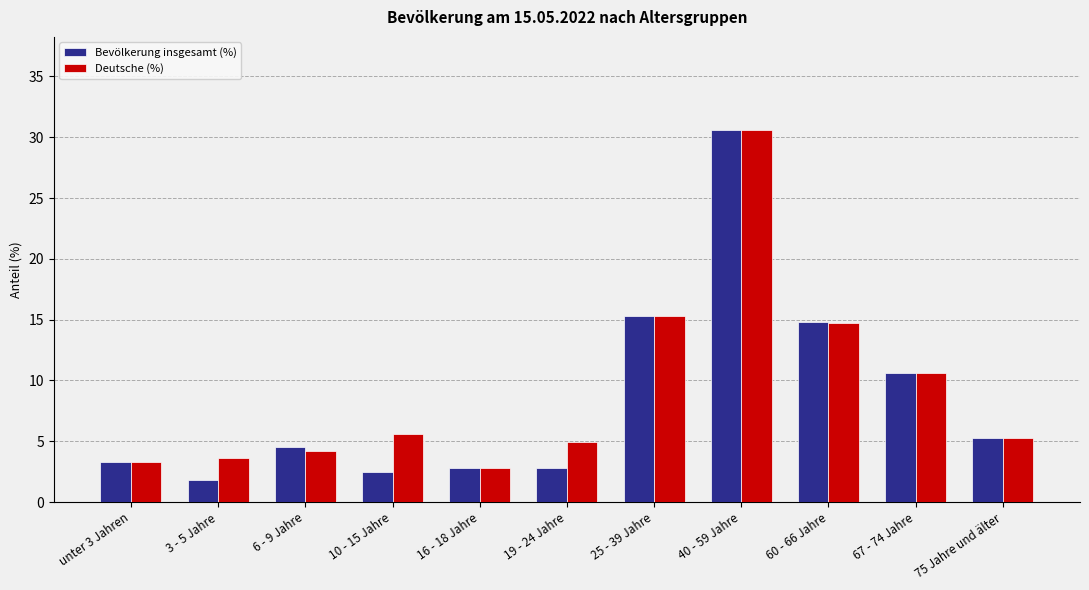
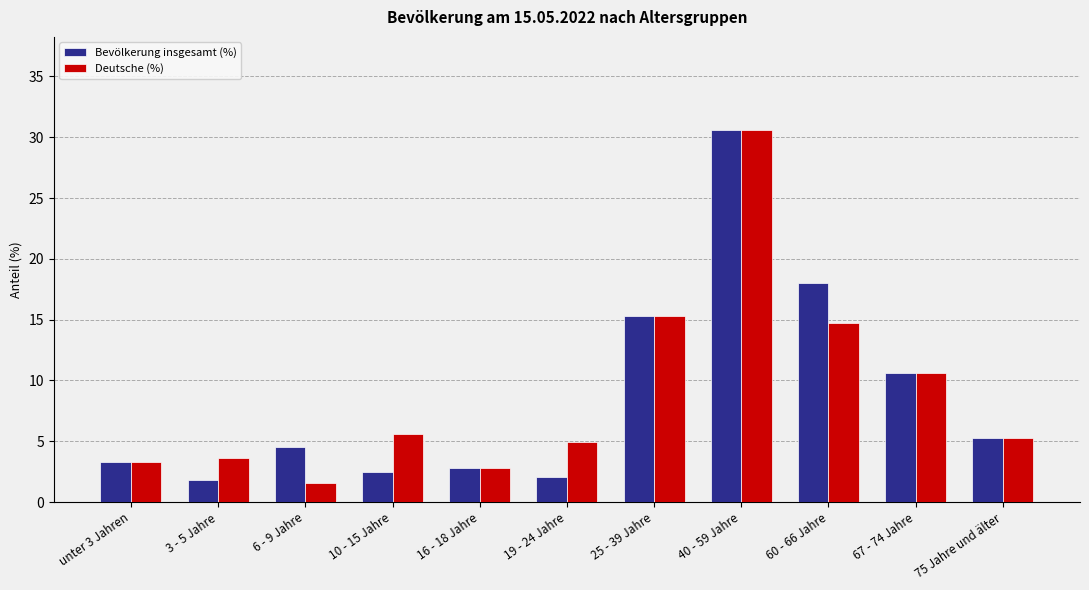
Deutsche (%), 6 - 9 Jahre: 4.2 -> 1.6
Bevölkerung insgesamt (%), 19 - 24 Jahre: 2.8 -> 2.1
Bevölkerung insgesamt (%), 60 - 66 Jahre: 14.8 -> 18.0
